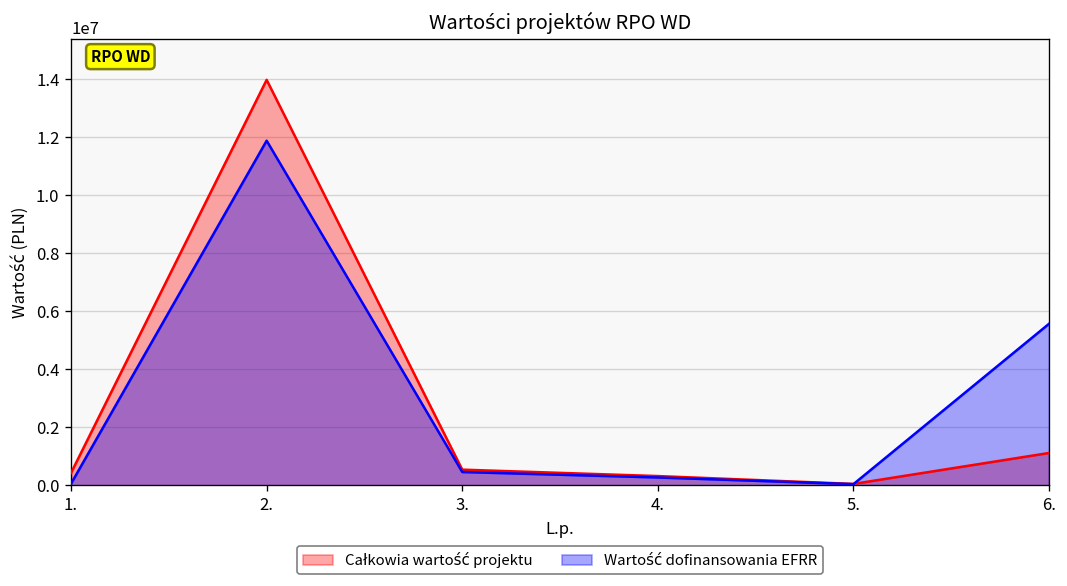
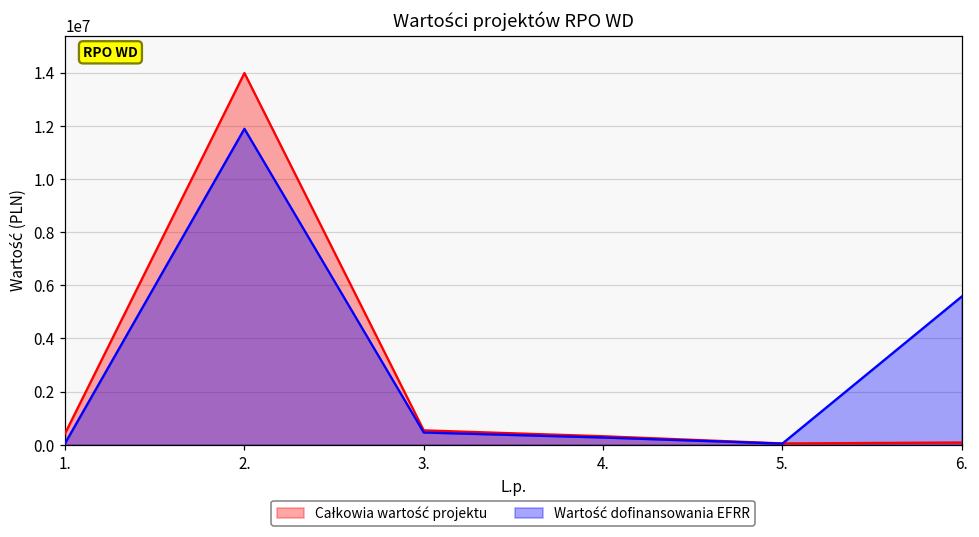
Całkowia wartość projektu, 6.: 1100000 -> 100000
